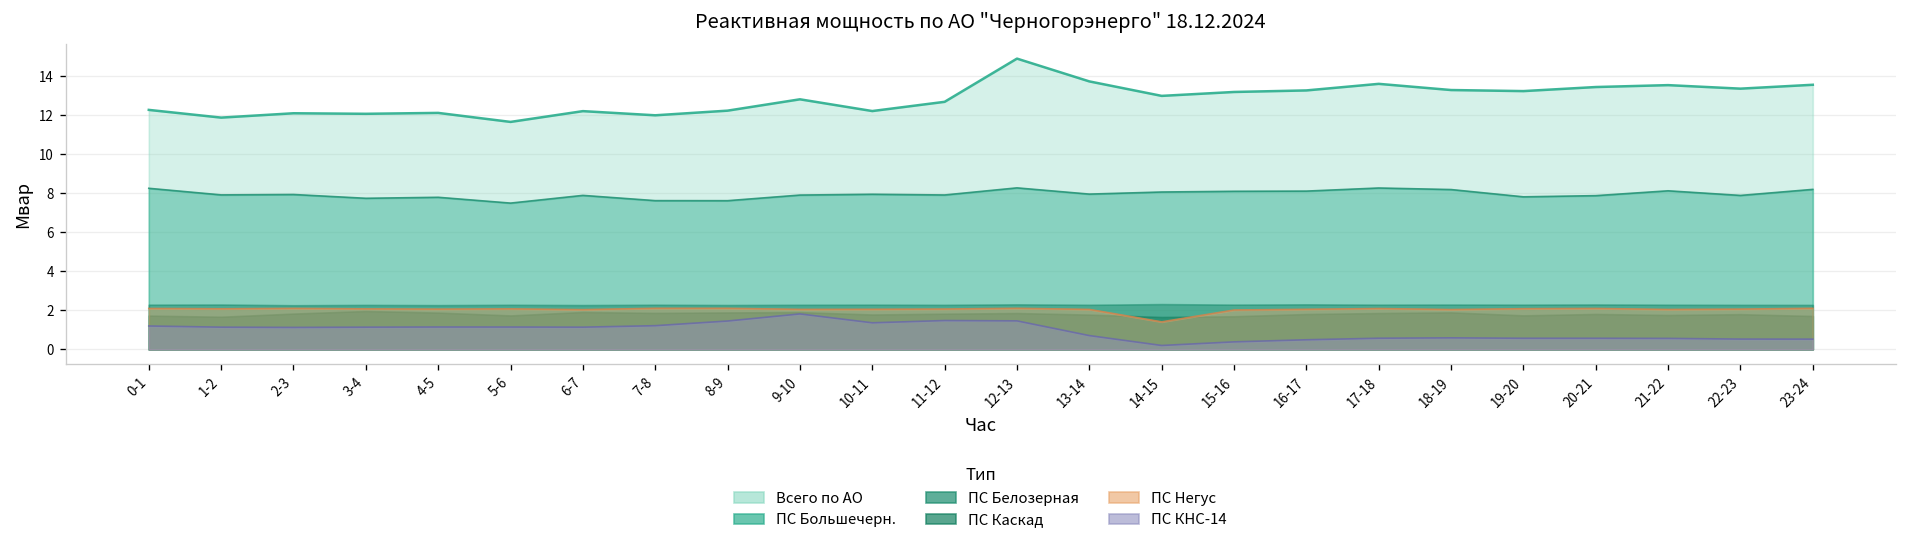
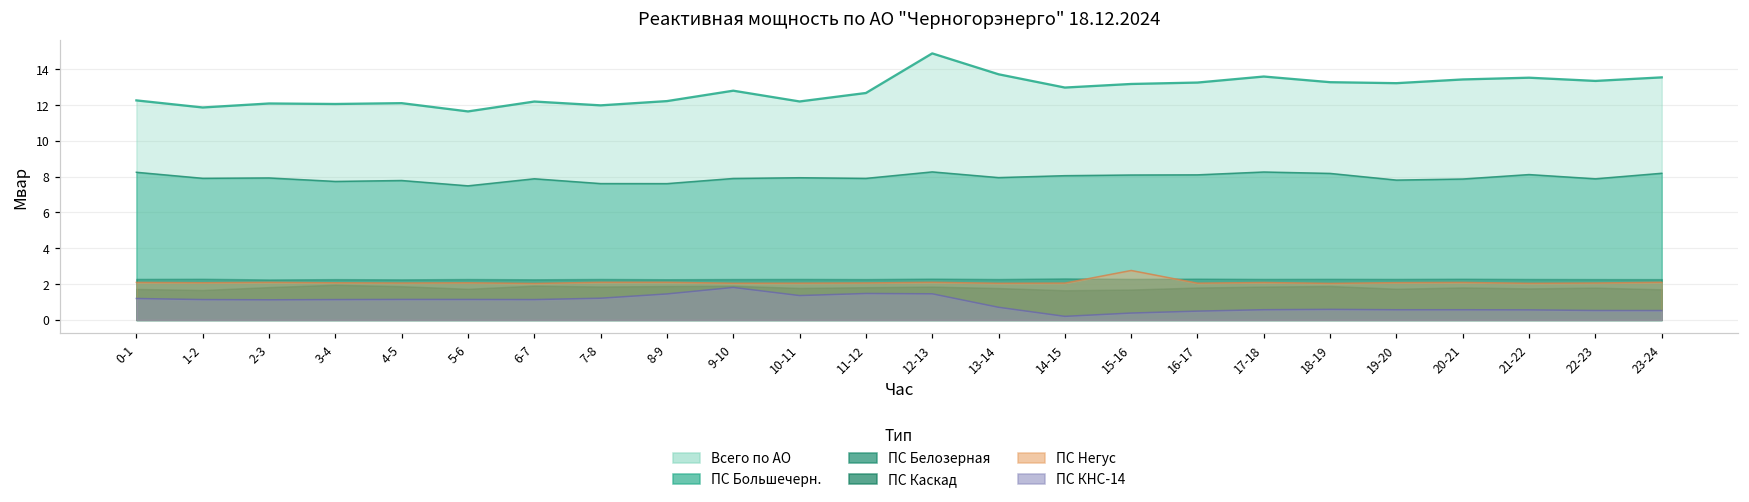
ПС Негус, 14-15: 1.4 -> 2.1
ПС Негус, 15-16: 2.0 -> 2.8
